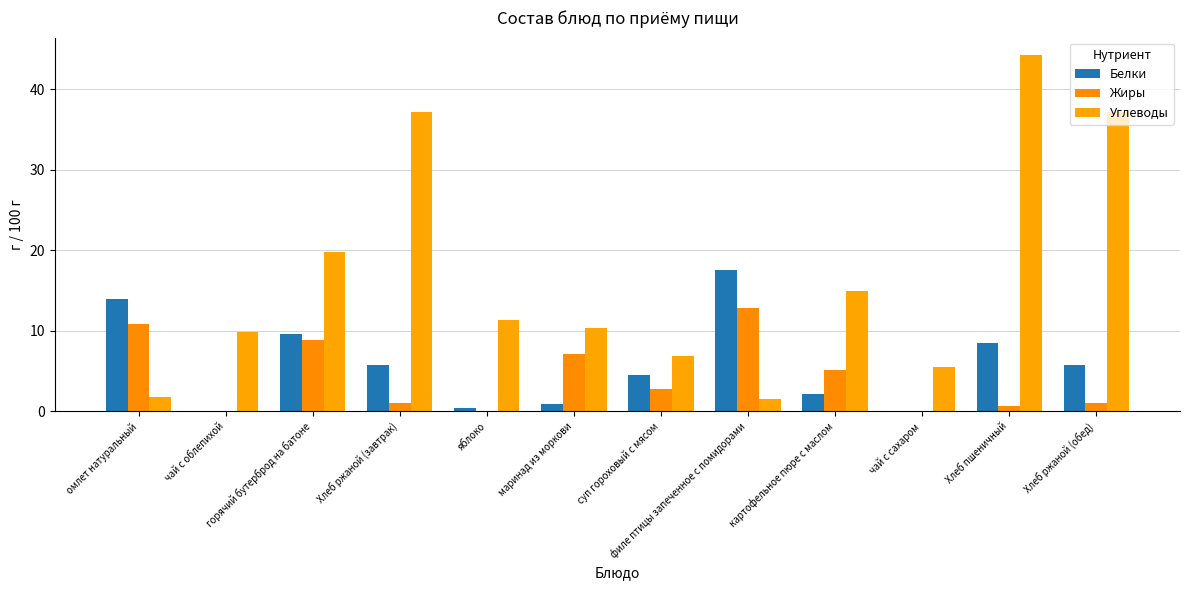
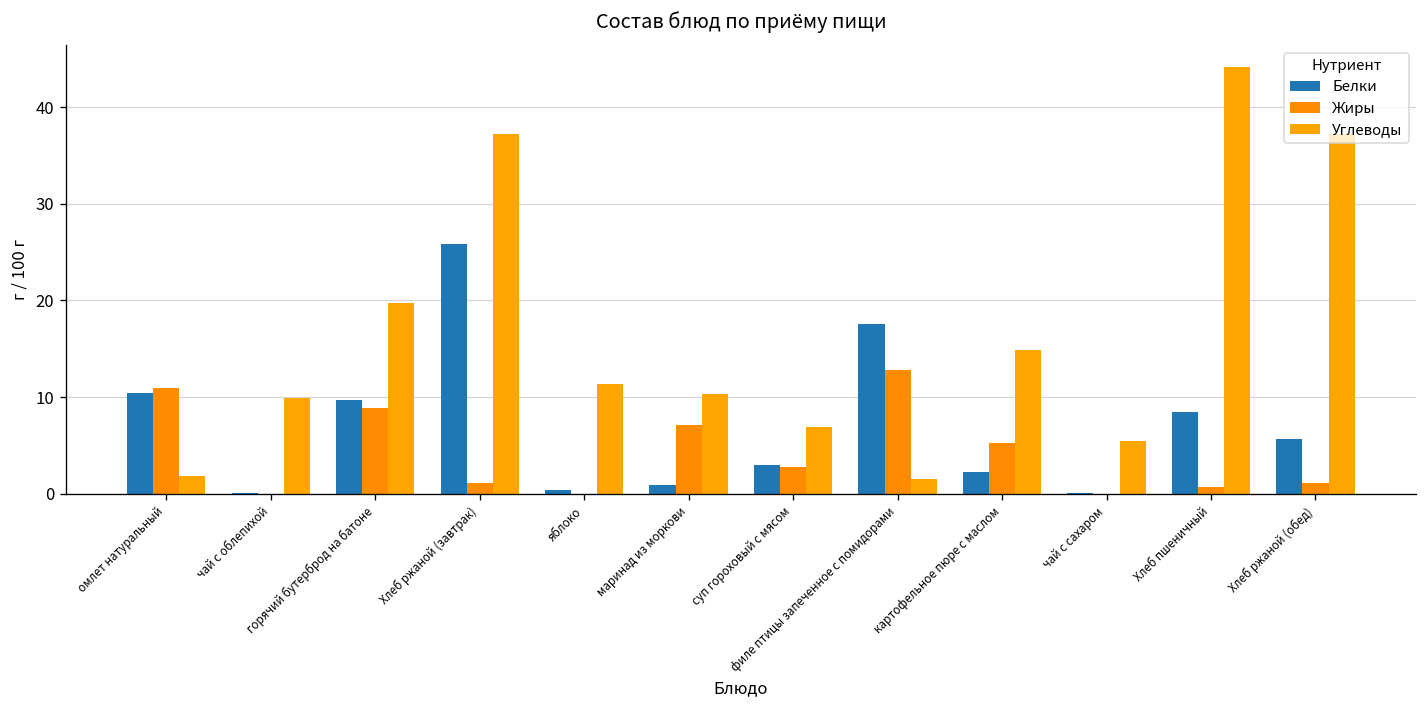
Белки, омлет натуральный: 14 -> 10
Белки, Хлеб ржаной (завтрак): 6 -> 26
Белки, суп гороховый с мясом: 5 -> 3
